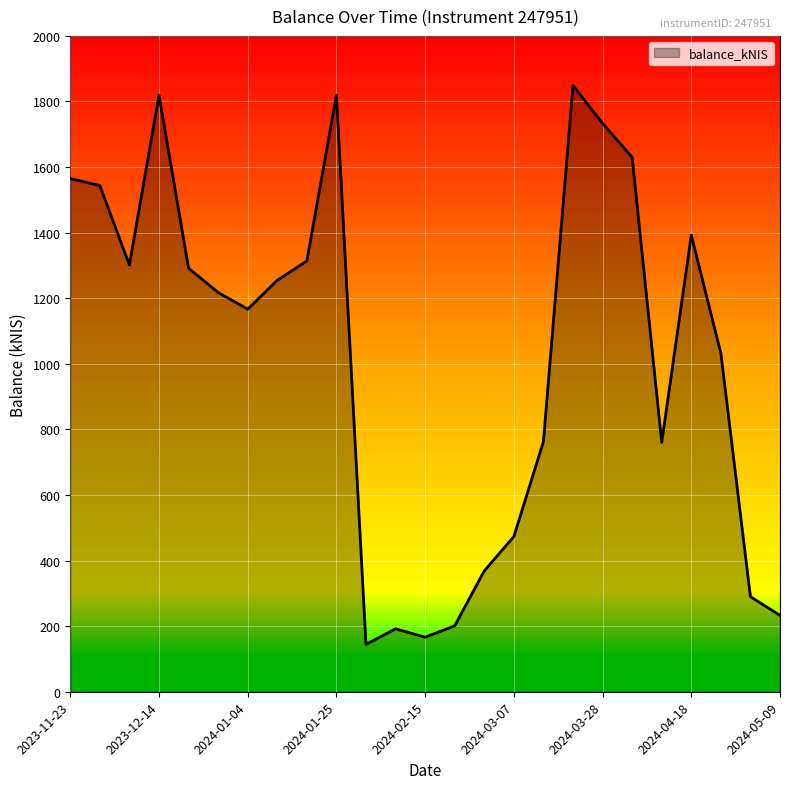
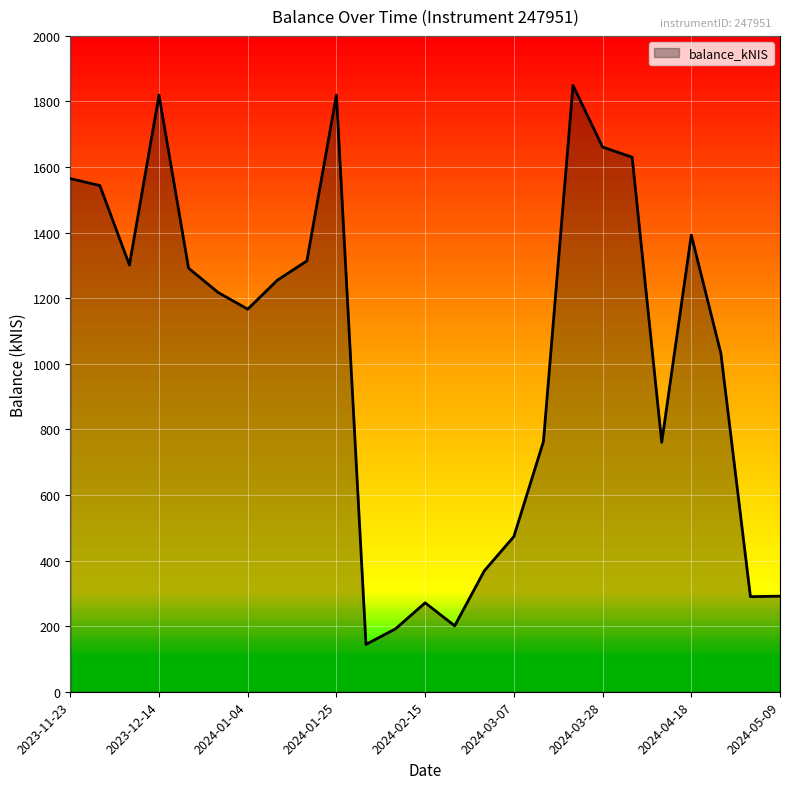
2024-02-15: 170 -> 270
2024-03-28: 1730 -> 1660
2024-05-09: 230 -> 290
